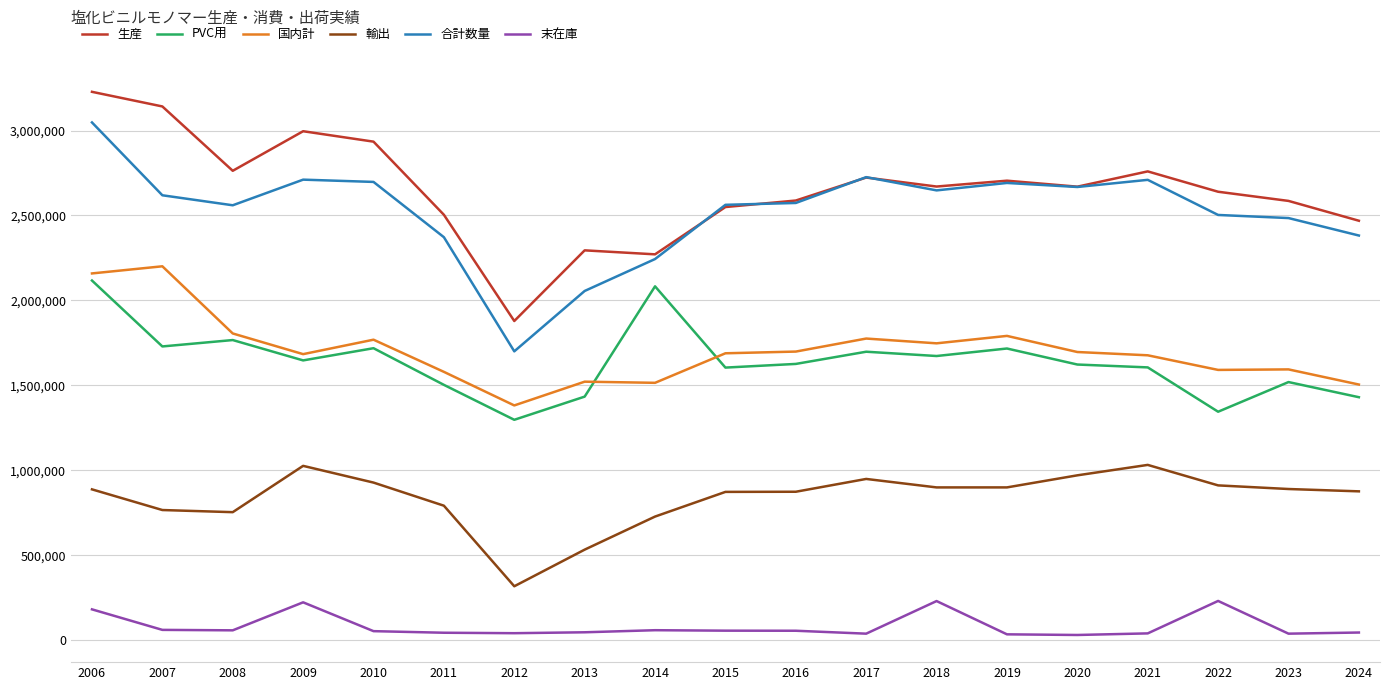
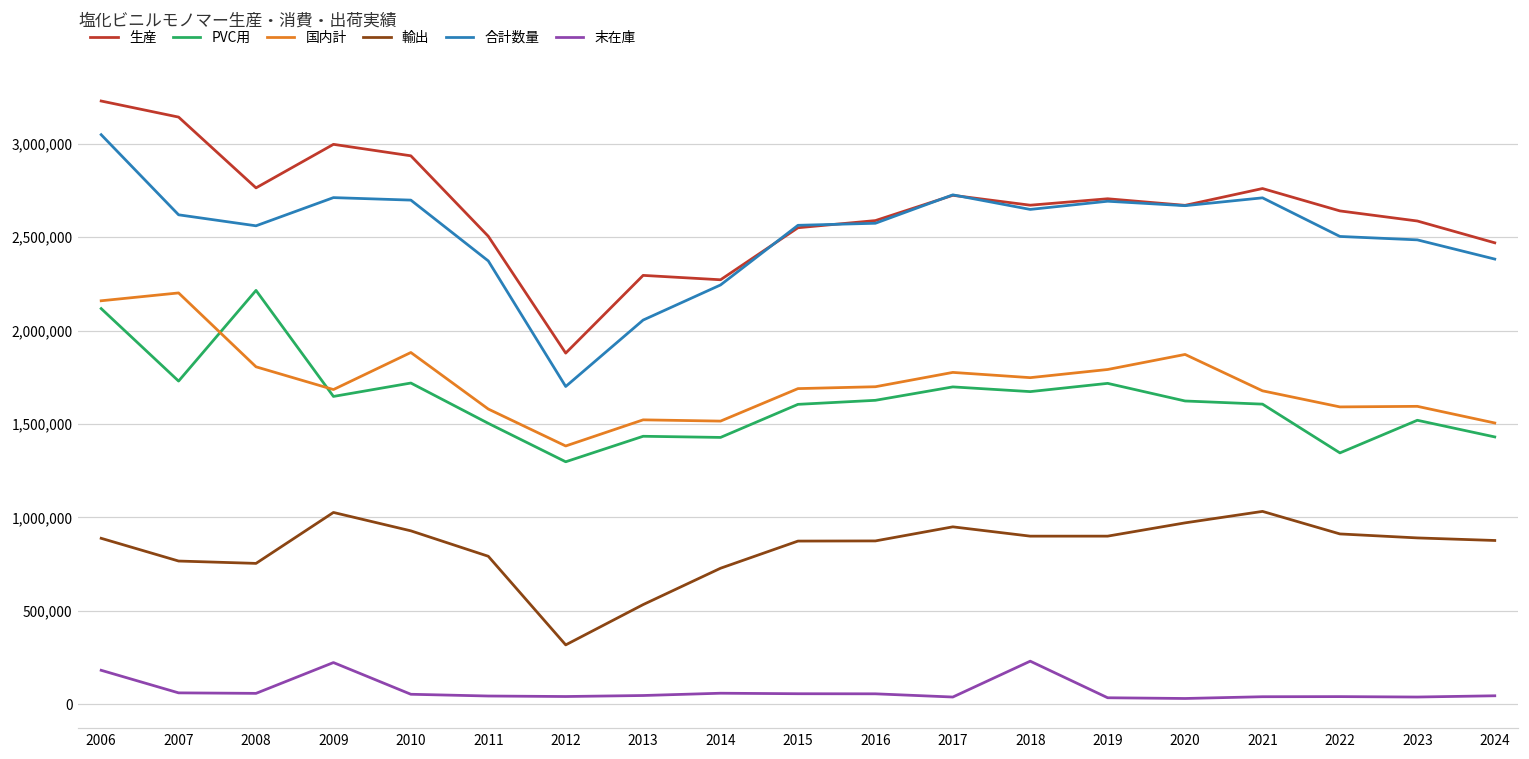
PVC用, 2008: 1,770,000 -> 2,210,000
国内計, 2010: 1,770,000 -> 1,880,000
PVC用, 2014: 2,080,000 -> 1,430,000
国内計, 2020: 1,700,000 -> 1,870,000
末在庫, 2022: 230,000 -> 40,000
